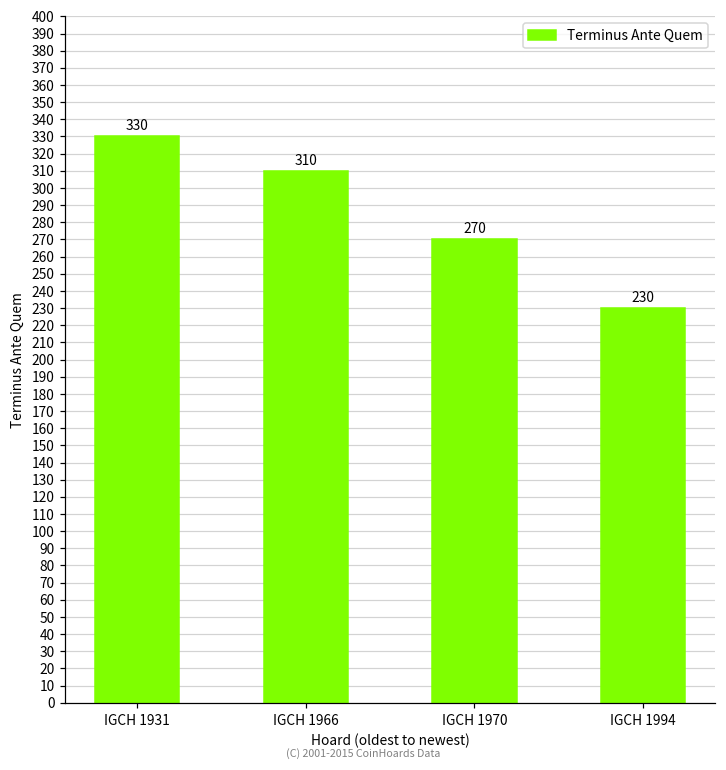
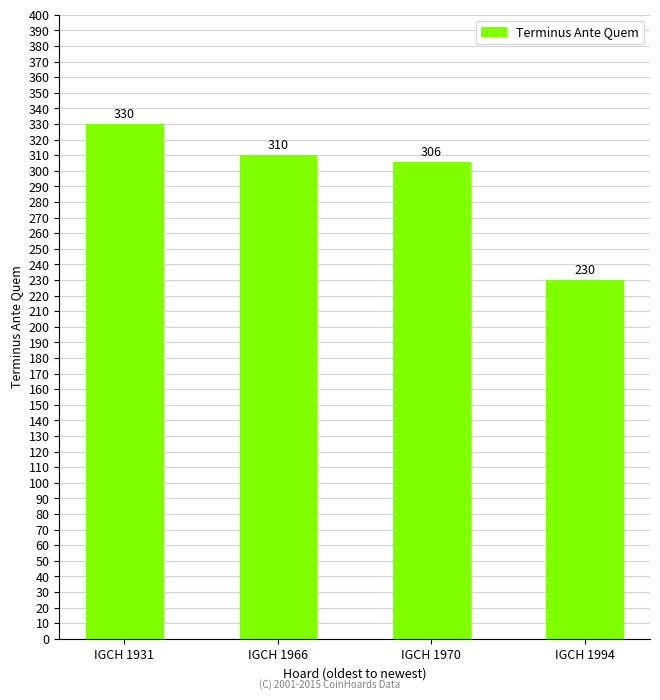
IGCH 1970: 270 -> 306
